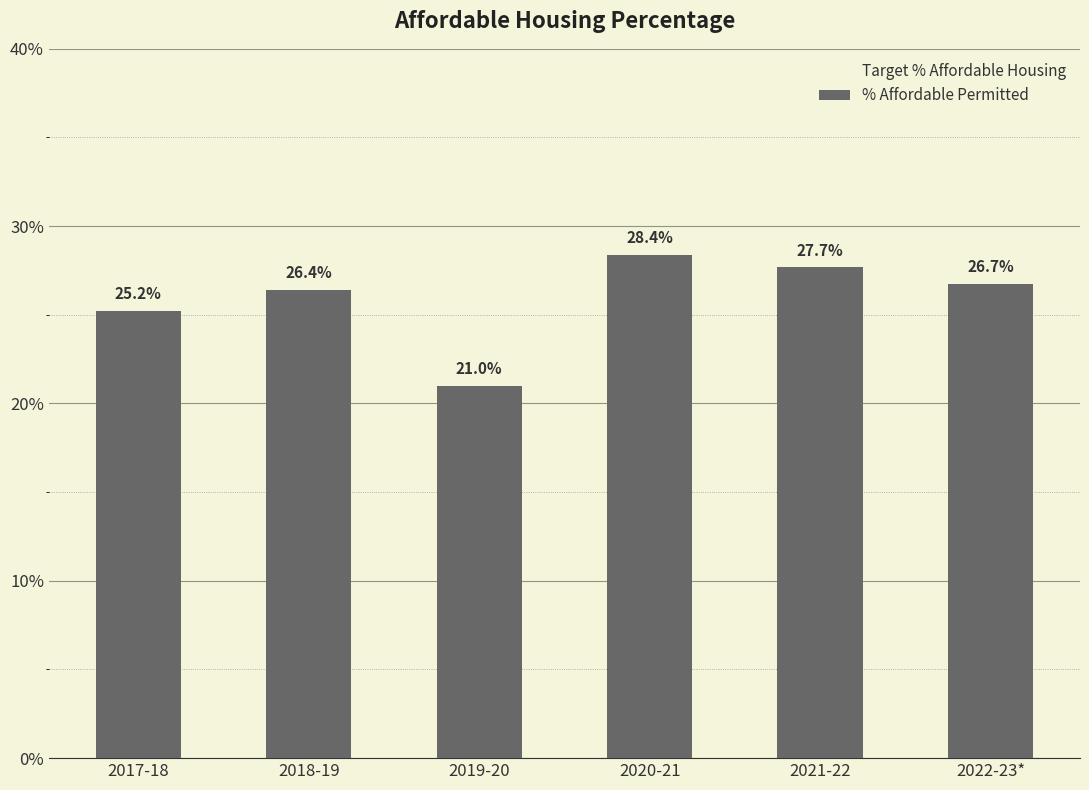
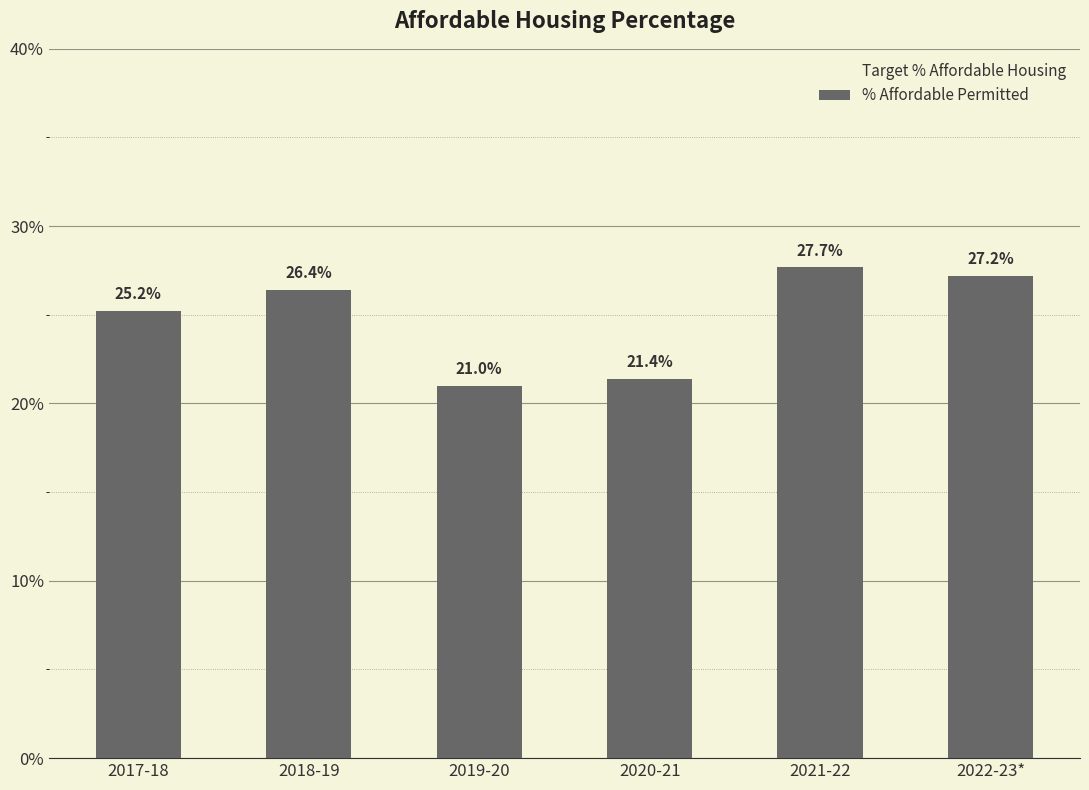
% Affordable Permitted, 2020-21: 28.4% -> 21.4%
% Affordable Permitted, 2022-23*: 26.7% -> 27.2%
